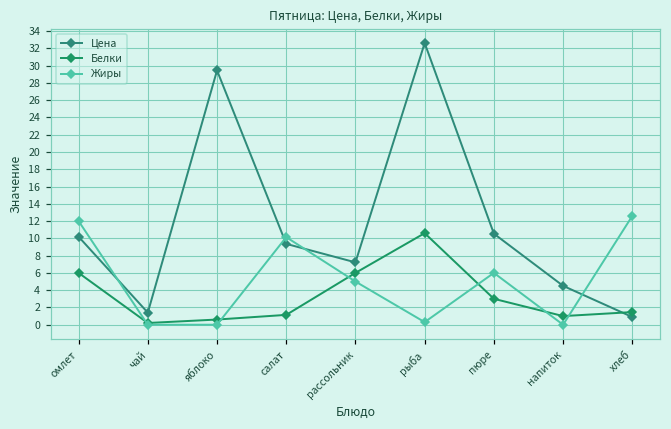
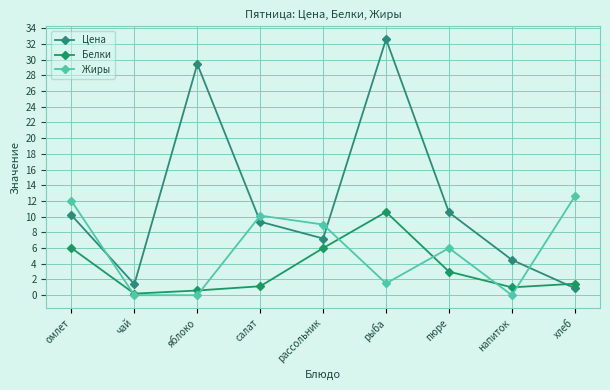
Жиры, рассольник: 5 -> 9
Жиры, рыба: 0 -> 2
